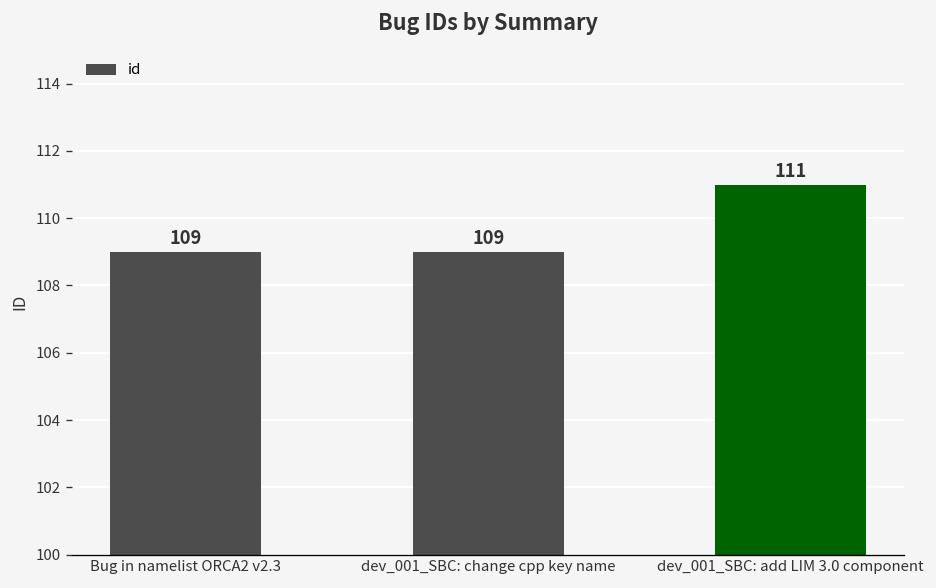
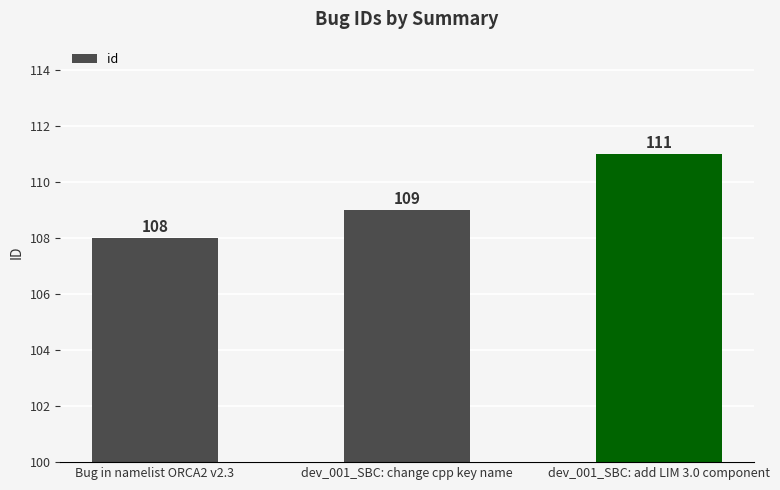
Bug in namelist ORCA2 v2.3: 109 -> 108
